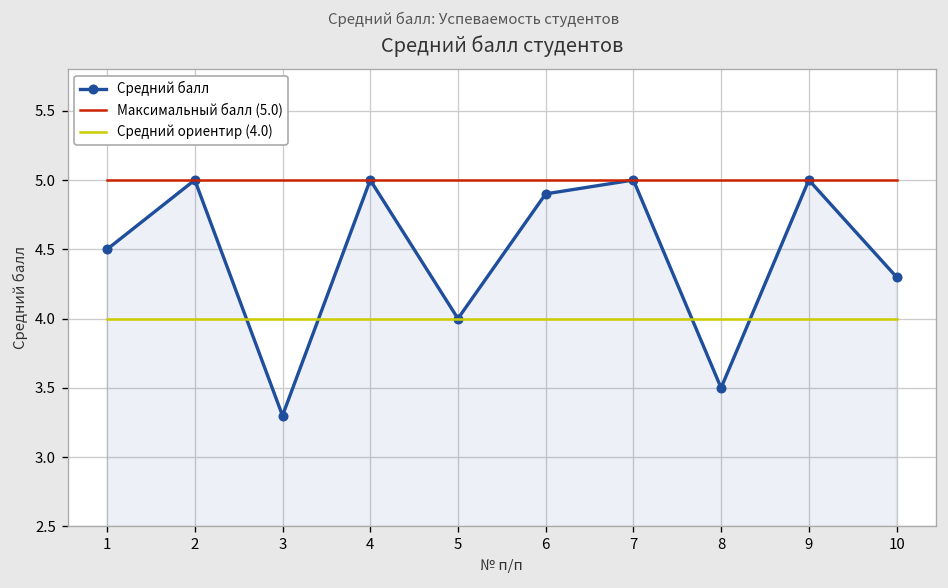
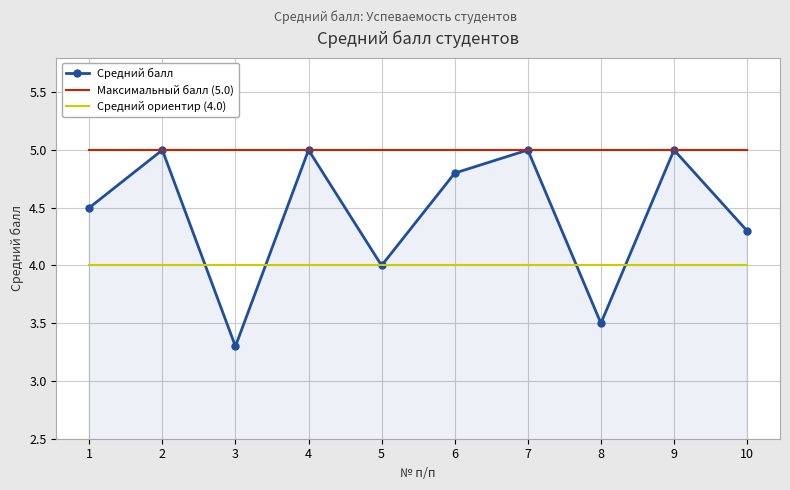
Средний балл, 6: 4.9 -> 4.8
